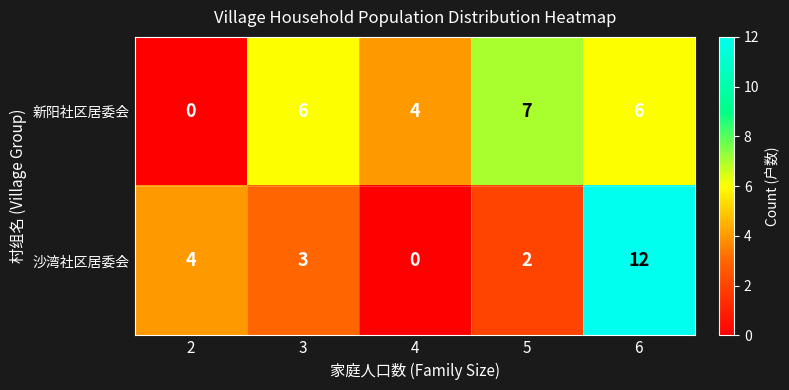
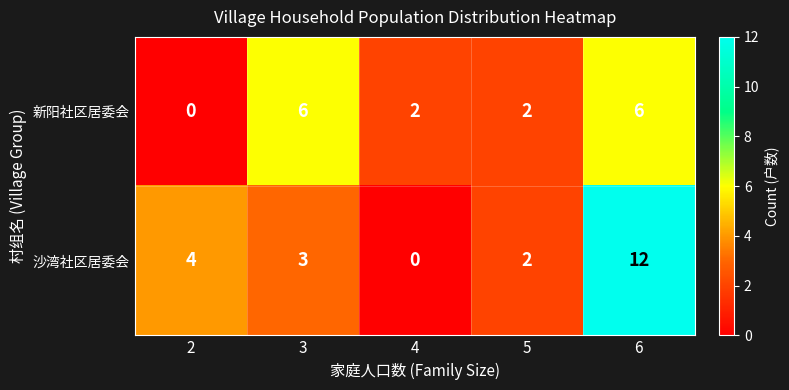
新阳社区居委会, 4: 4 -> 2
新阳社区居委会, 5: 7 -> 2
